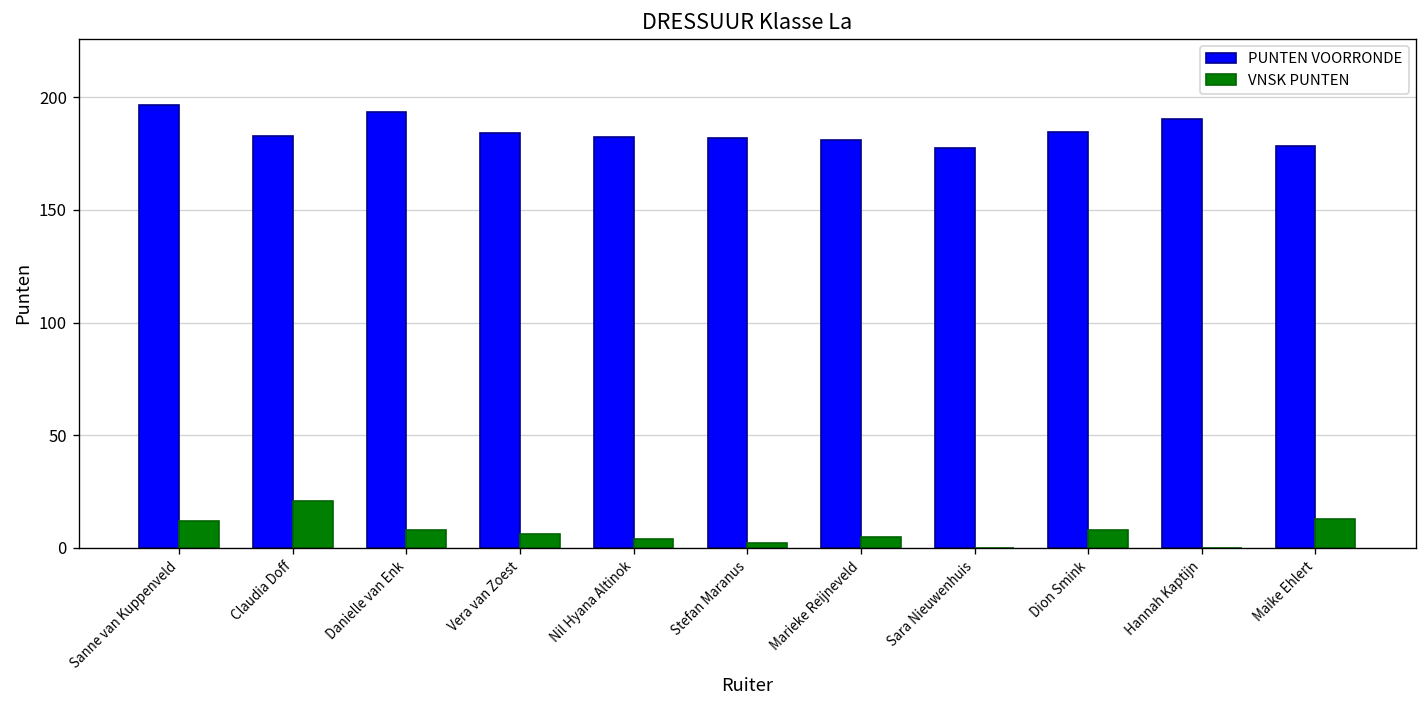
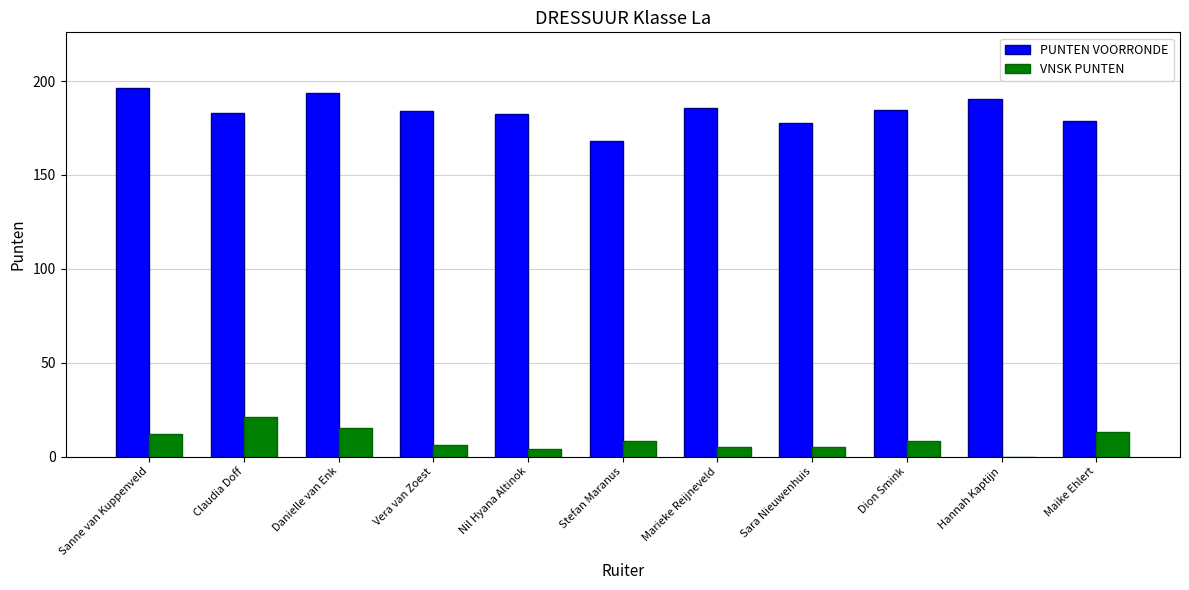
VNSK PUNTEN, Danielle van Enk: 8 -> 15
PUNTEN VOORRONDE, Stefan Maranus: 182 -> 168
VNSK PUNTEN, Stefan Maranus: 2 -> 8
PUNTEN VOORRONDE, Marieke Reijneveld: 181 -> 186
VNSK PUNTEN, Sara Nieuwenhuis: 0 -> 5
